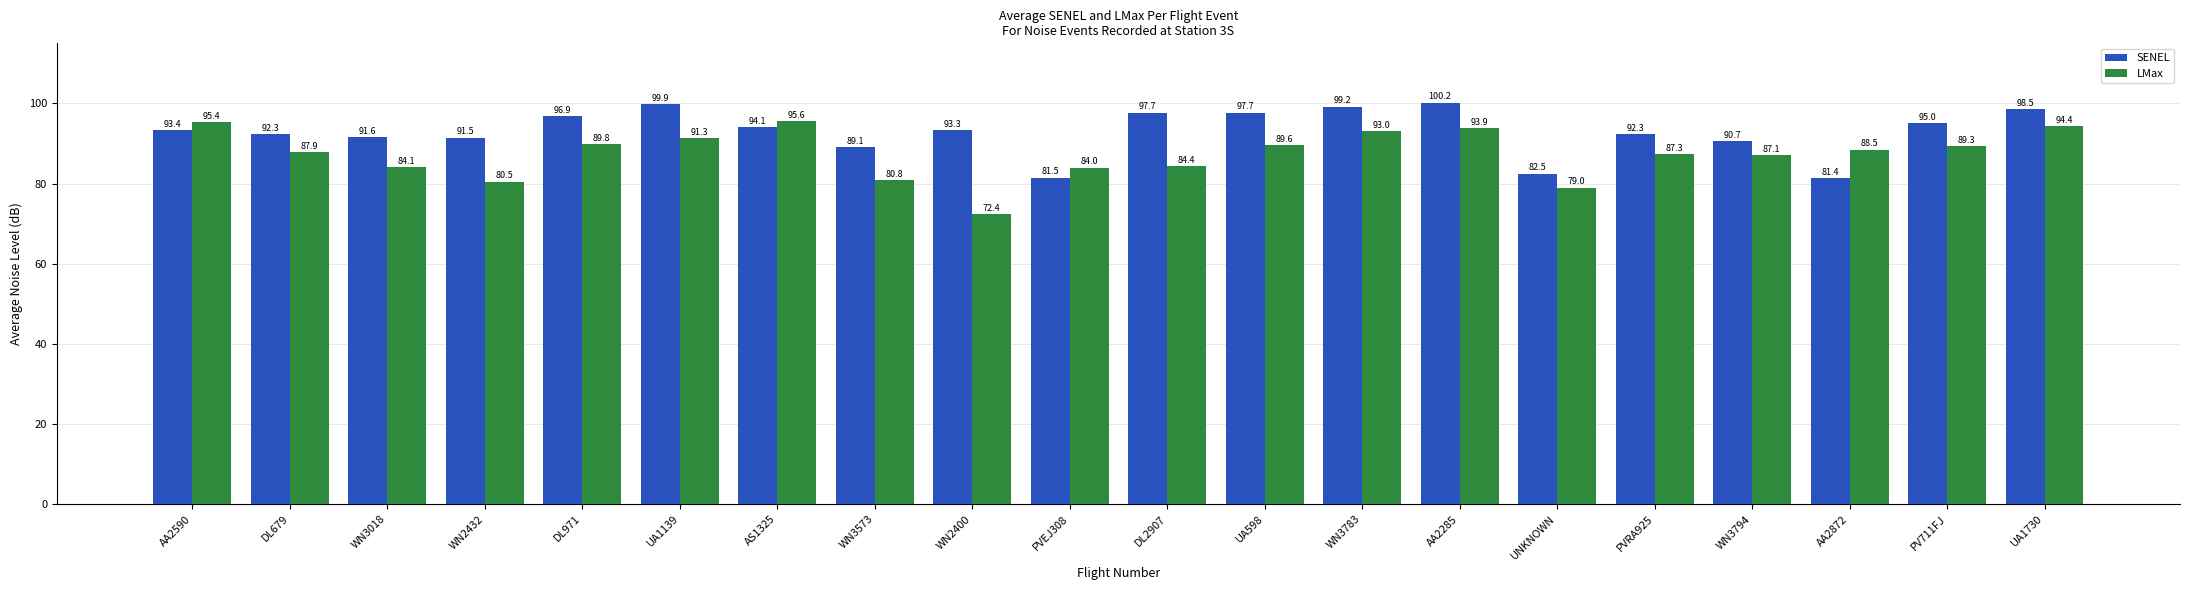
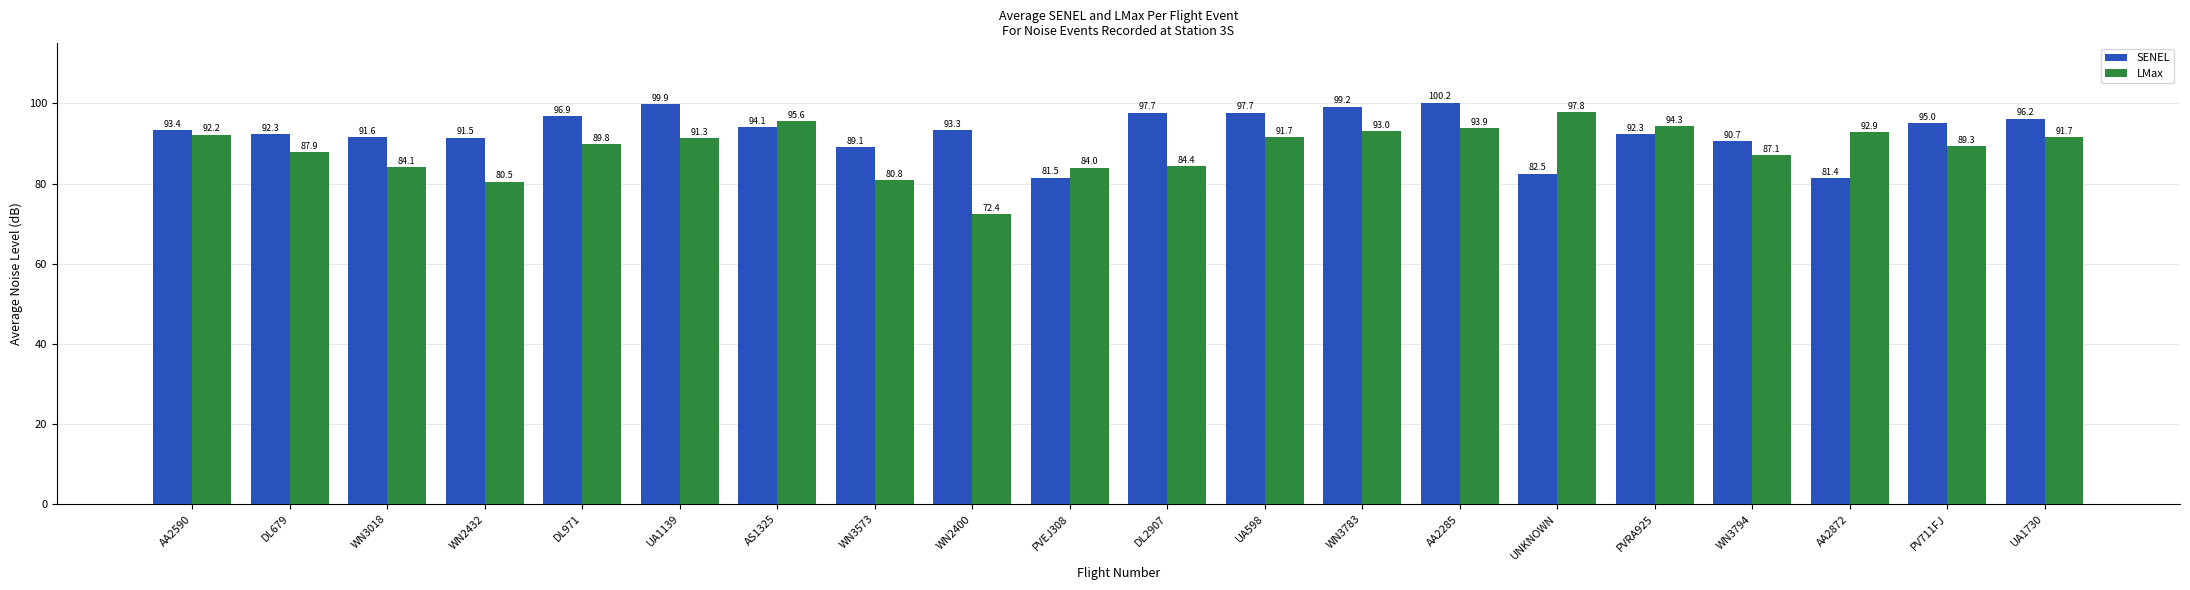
LMax, AA2590: 95.4 -> 92.2
LMax, UA598: 89.6 -> 91.7
LMax, UNKNOWN: 79.0 -> 97.8
LMax, PVRA925: 87.3 -> 94.3
LMax, AA2872: 88.5 -> 92.9
SENEL, UA1730: 98.5 -> 96.2
LMax, UA1730: 94.4 -> 91.7
